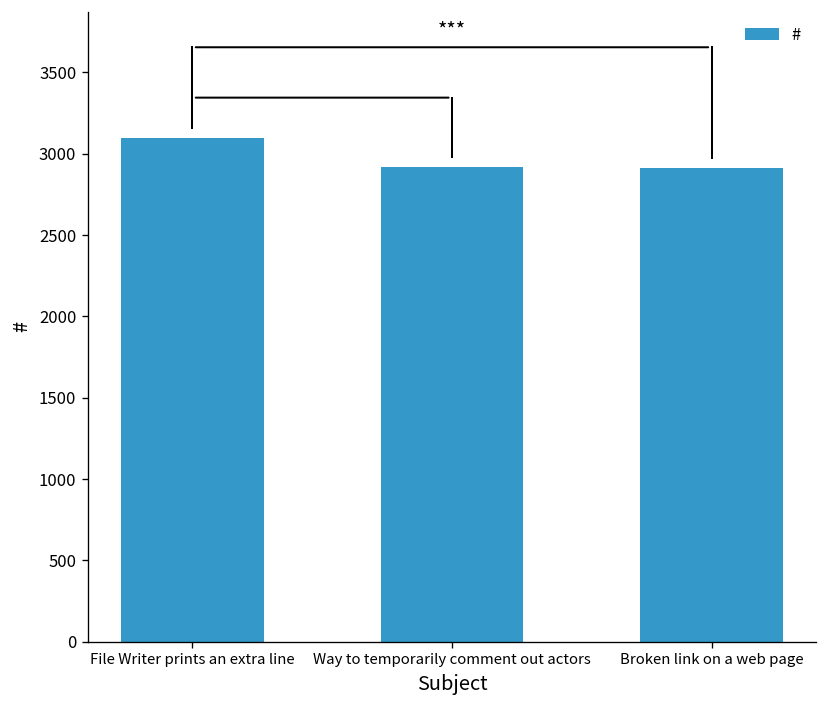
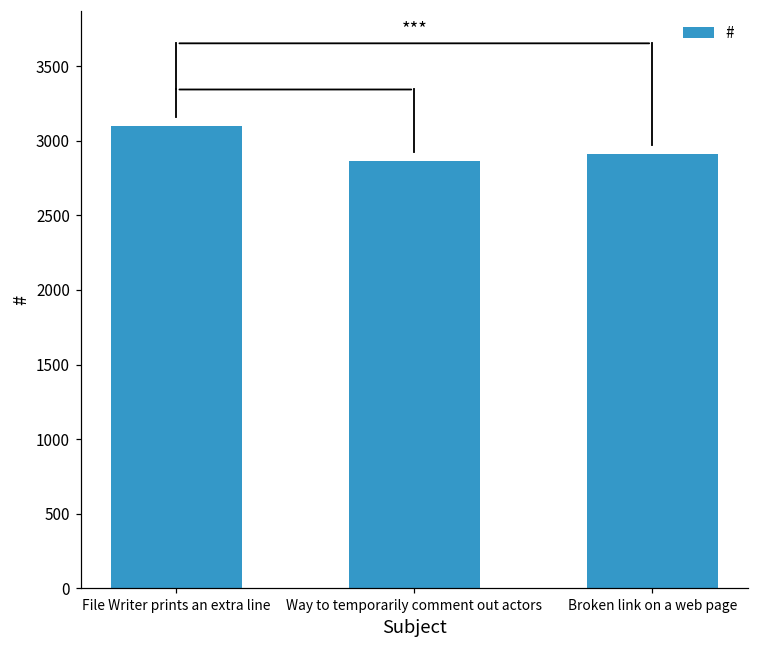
#, Way to temporarily comment out actors: 2920 -> 2870
